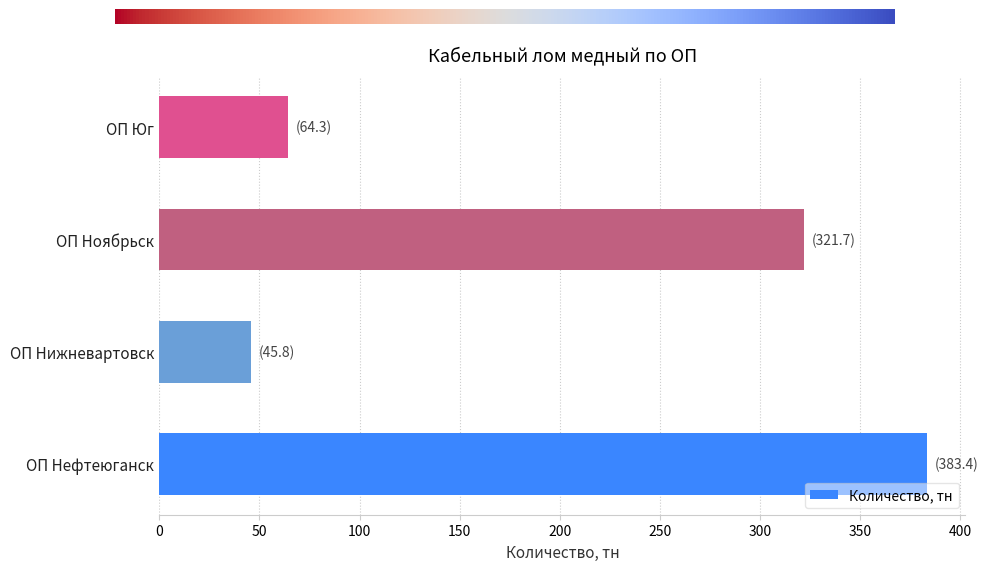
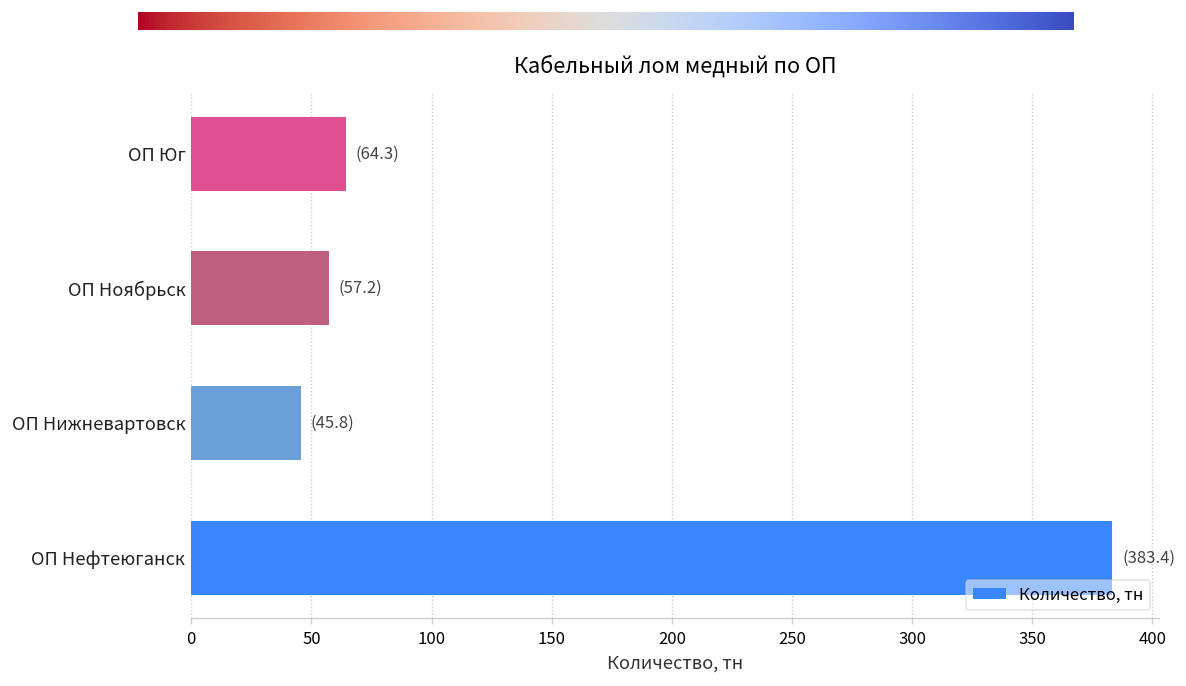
ОП Ноябрьск: (321.7) -> (57.2)
